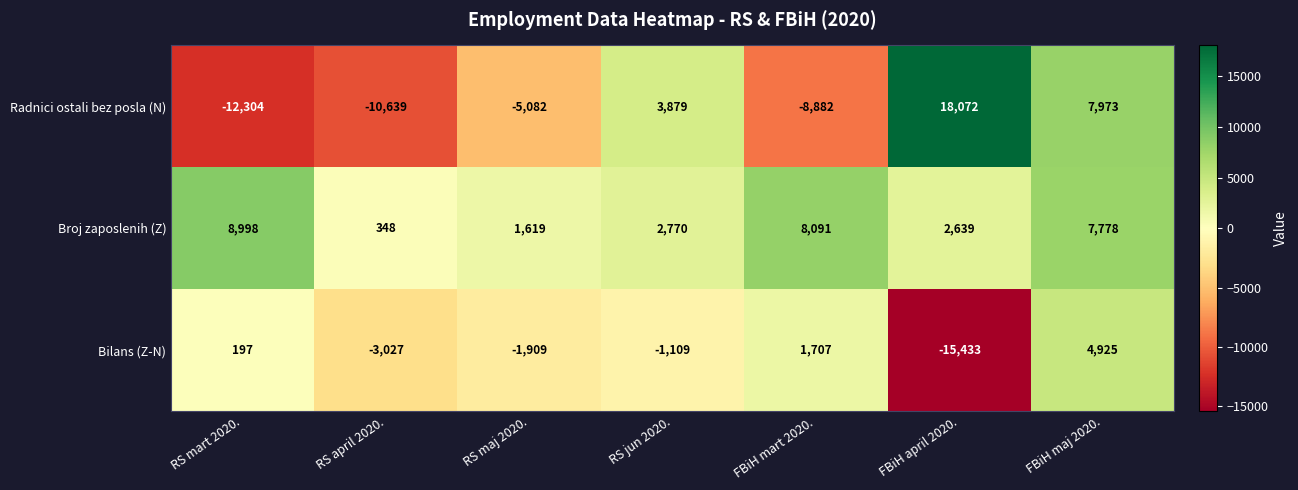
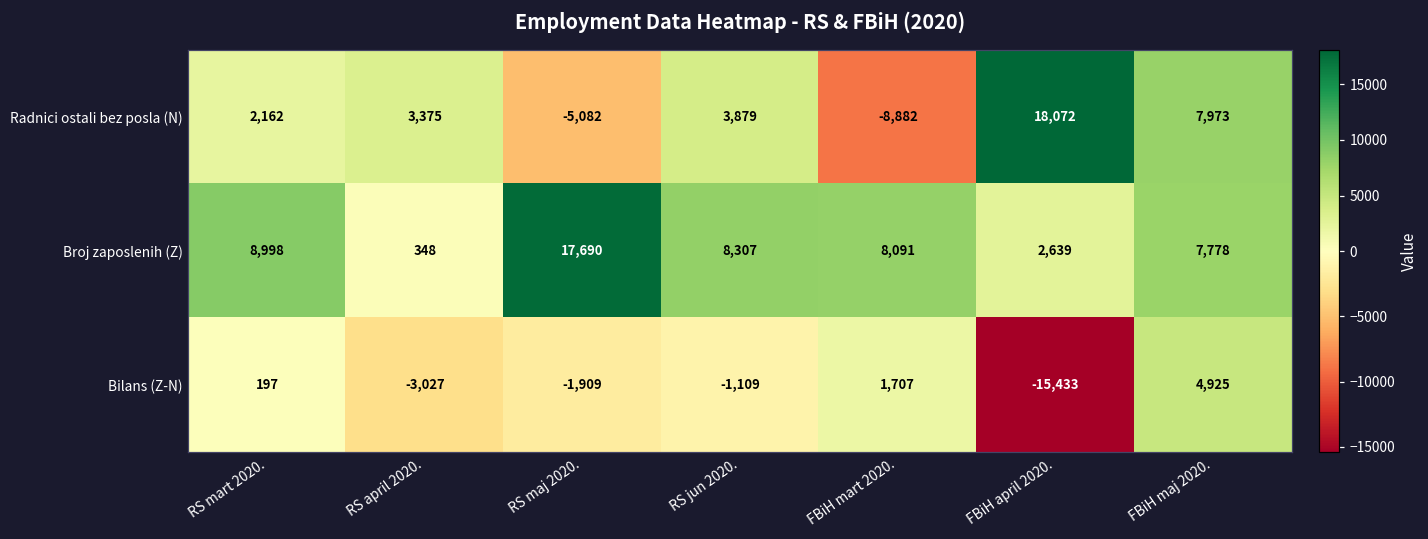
Radnici ostali bez posla (N), RS mart 2020.: -12,304 -> 2,162
Radnici ostali bez posla (N), RS april 2020.: -10,639 -> 3,375
Broj zaposlenih (Z), RS maj 2020.: 1,619 -> 17,690
Broj zaposlenih (Z), RS jun 2020.: 2,770 -> 8,307
